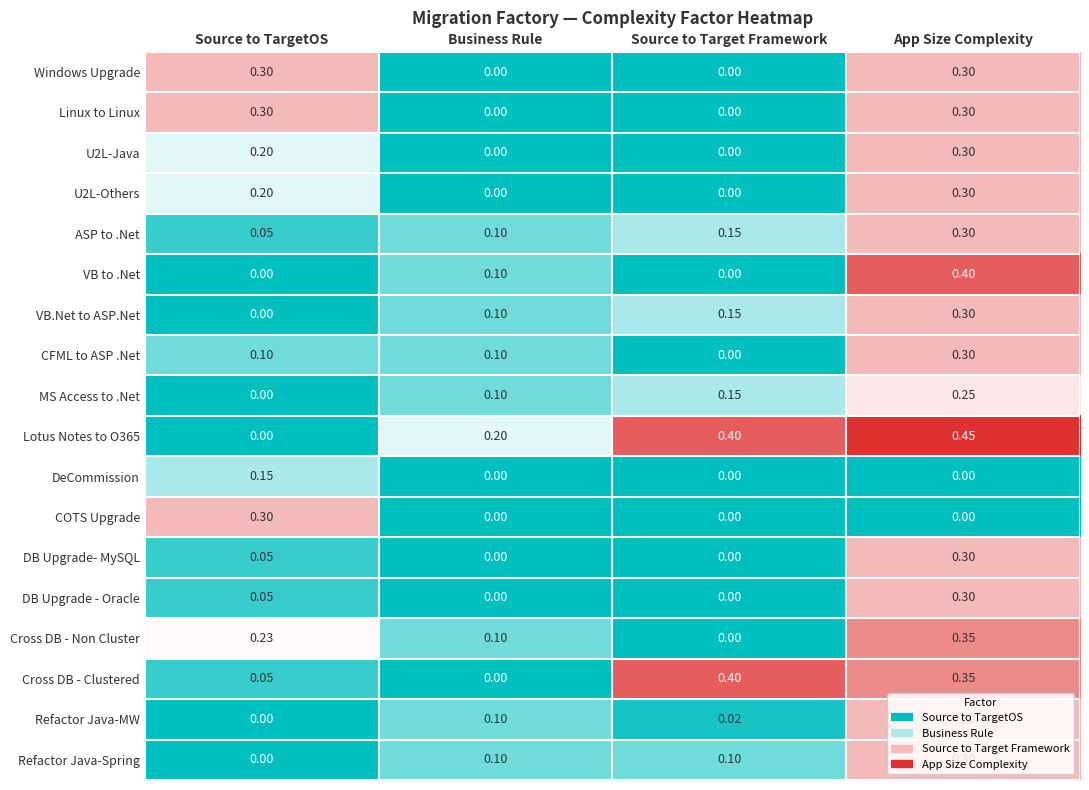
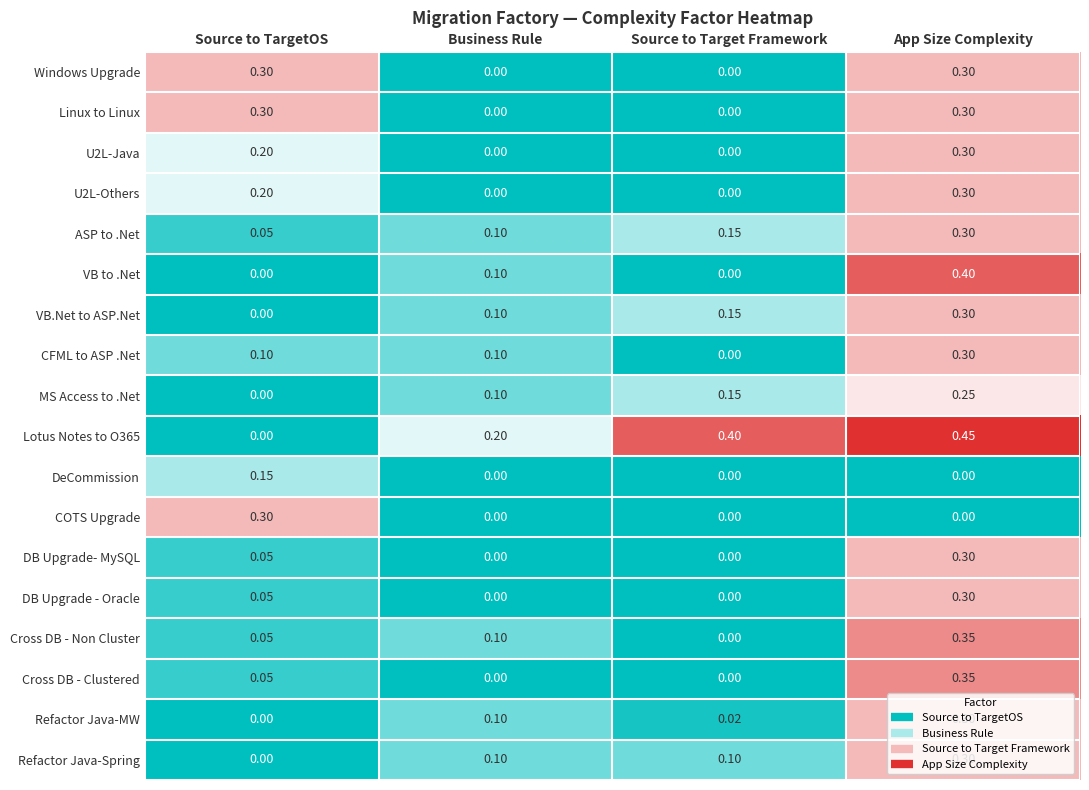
Cross DB - Non Cluster, Source to TargetOS: 0.23 -> 0.05
Cross DB - Clustered, Source to Target Framework: 0.40 -> 0.00
